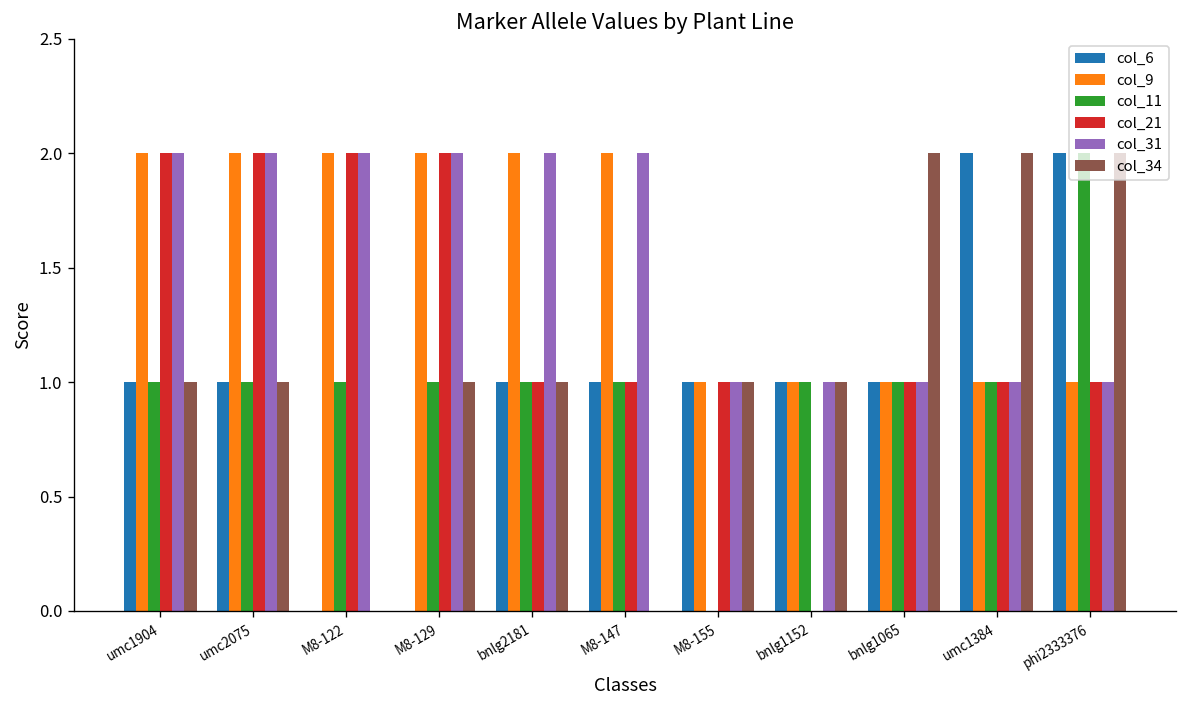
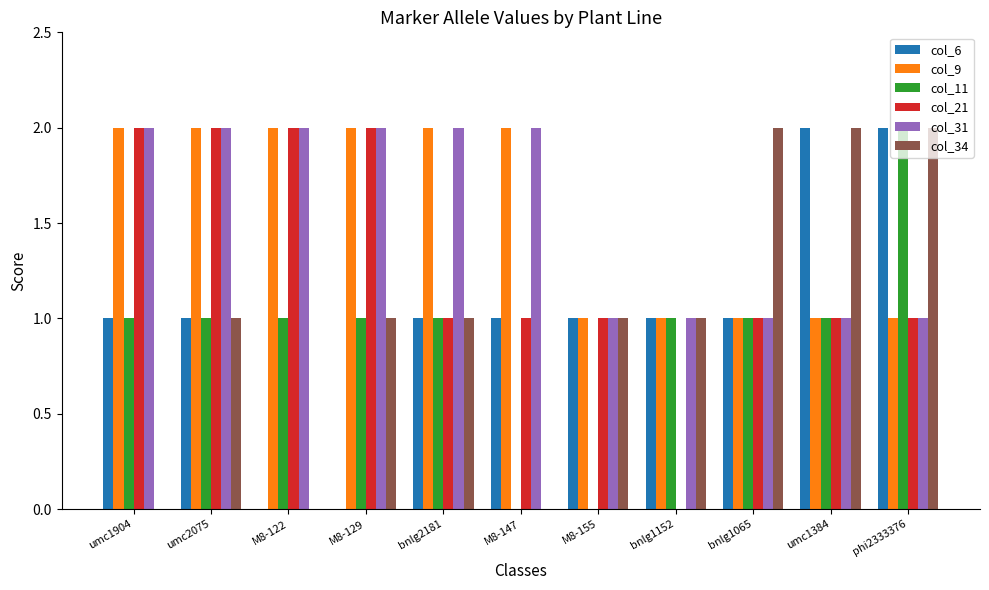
col_34, umc1904: 1 -> 0
col_11, M8-147: 1 -> 0
